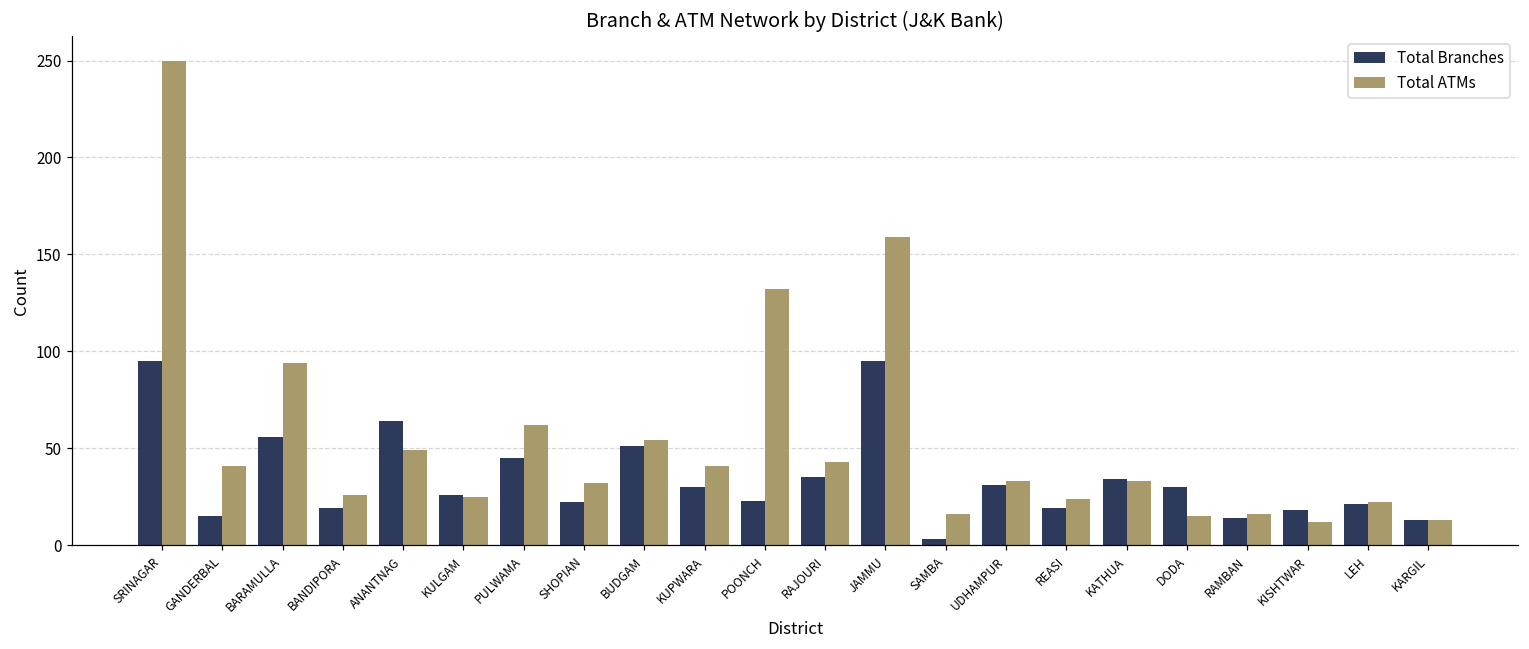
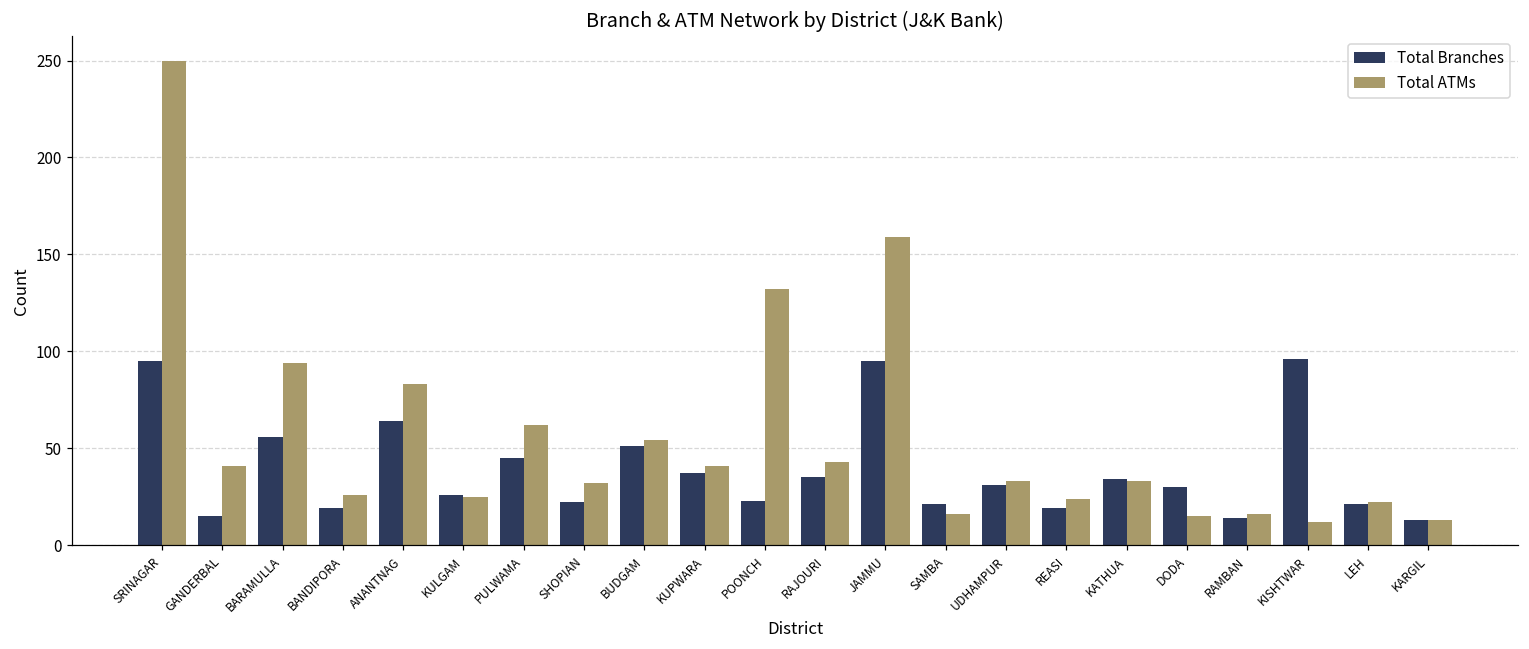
Total ATMs, ANANTNAG: 49 -> 83
Total Branches, KUPWARA: 30 -> 37
Total Branches, SAMBA: 3 -> 21
Total Branches, KISHTWAR: 18 -> 96
